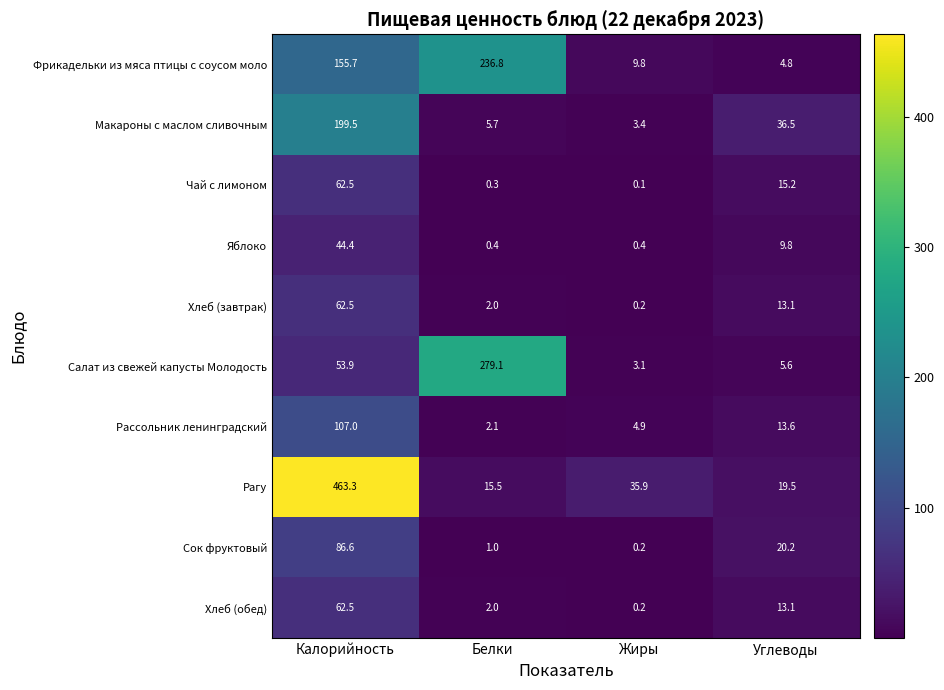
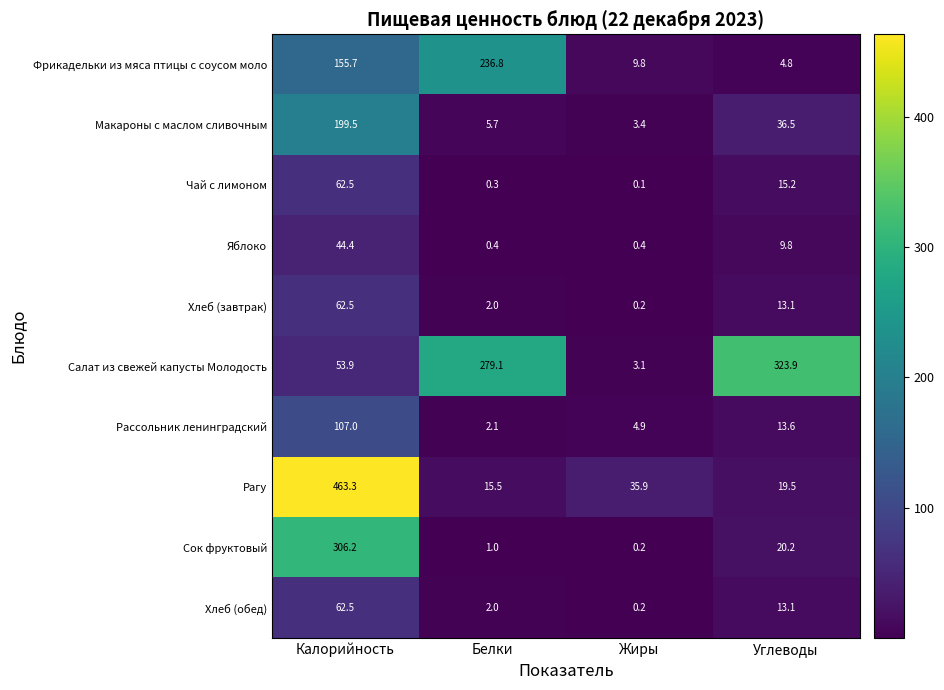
Салат из свежей капусты Молодость, Углеводы: 5.6 -> 323.9
Сок фруктовый, Калорийность: 86.6 -> 306.2
